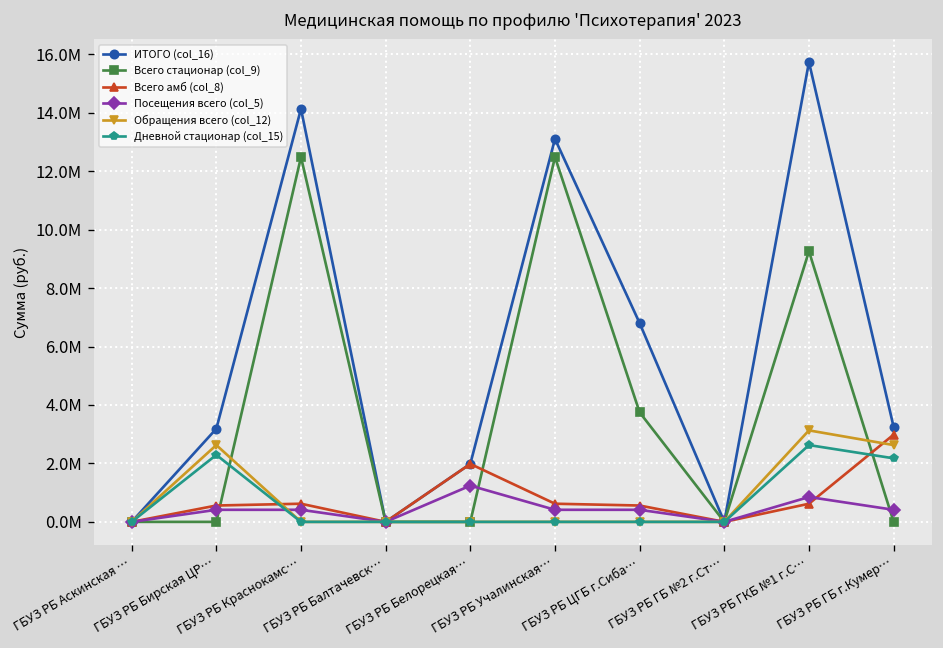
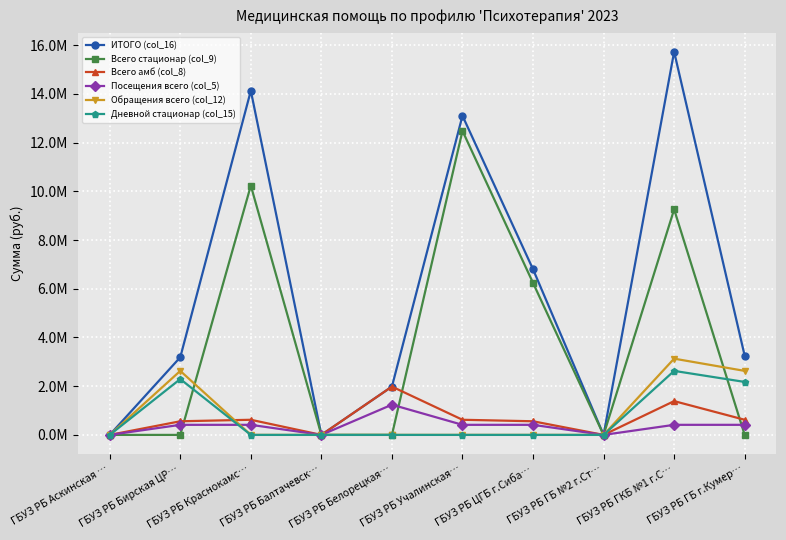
Всего стационар (col_9), ГБУЗ РБ Краснокамс…: 12500000 -> 10200000
Всего стационар (col_9), ГБУЗ РБ ЦГБ г.Сиба…: 3700000 -> 6200000
Всего амб (col_8), ГБУЗ РБ ГКБ №1 г.С…: 600000 -> 1400000
Посещения всего (col_5), ГБУЗ РБ ГКБ №1 г.С…: 900000 -> 400000
Всего амб (col_8), ГБУЗ РБ ГБ г.Кумер…: 3000000 -> 600000
